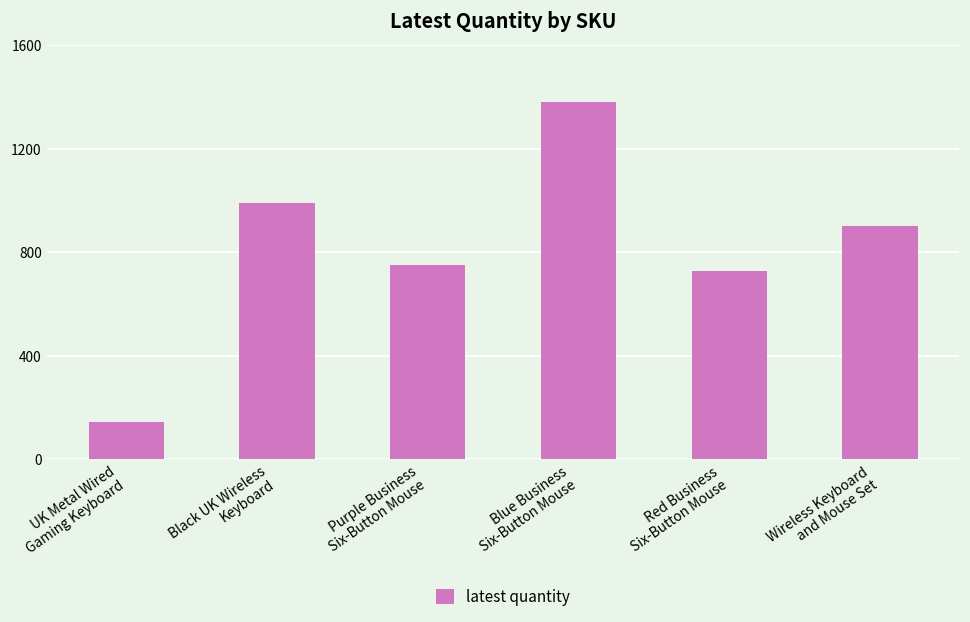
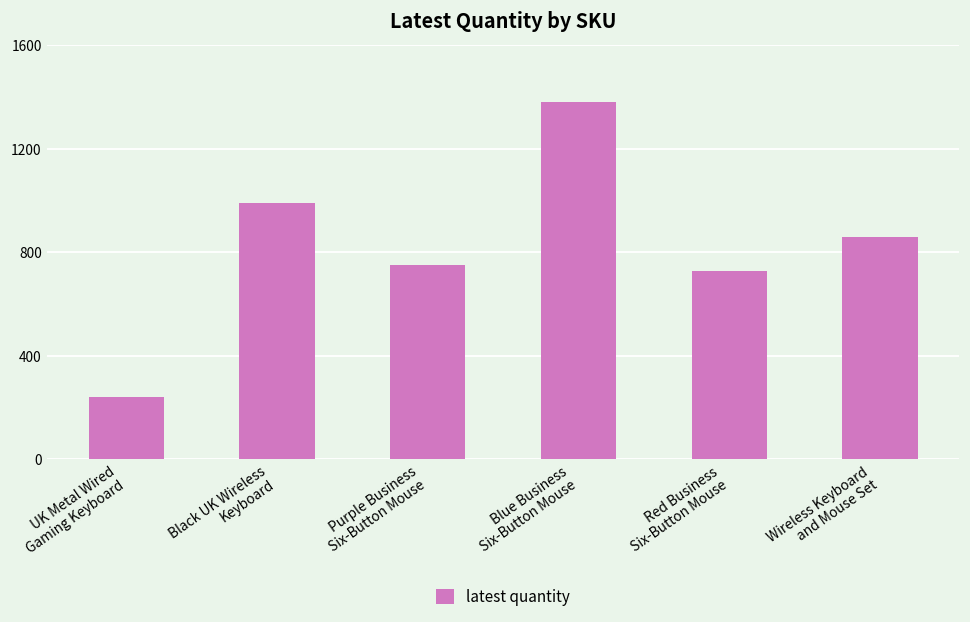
UK Metal Wired Gaming Keyboard: 140 -> 240
Wireless Keyboard and Mouse Set: 900 -> 860
